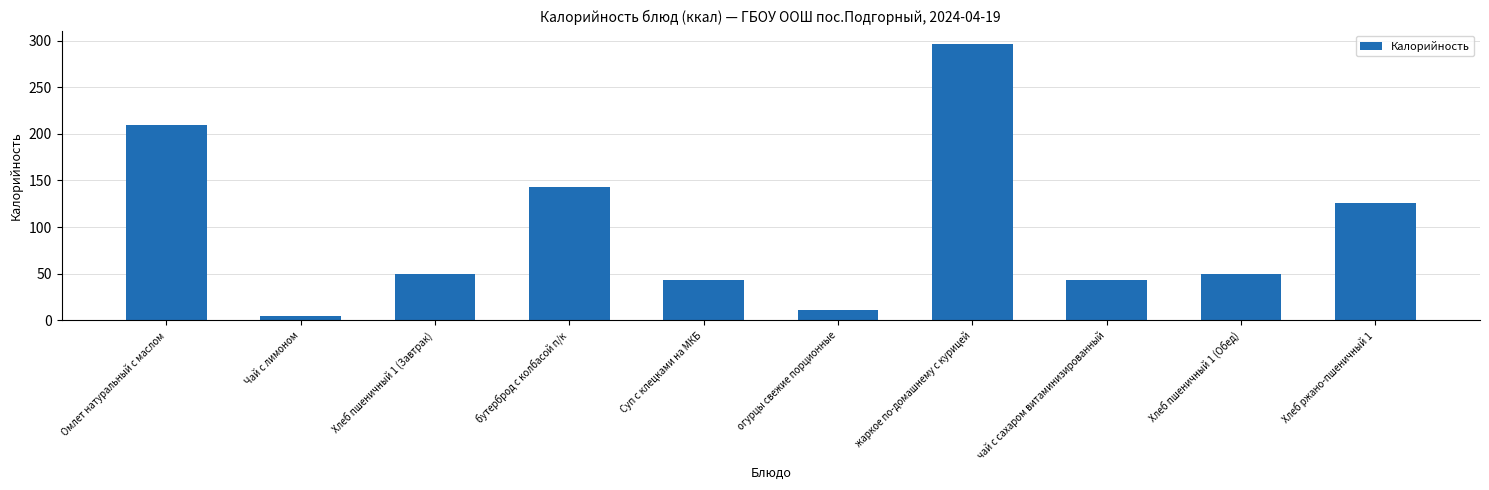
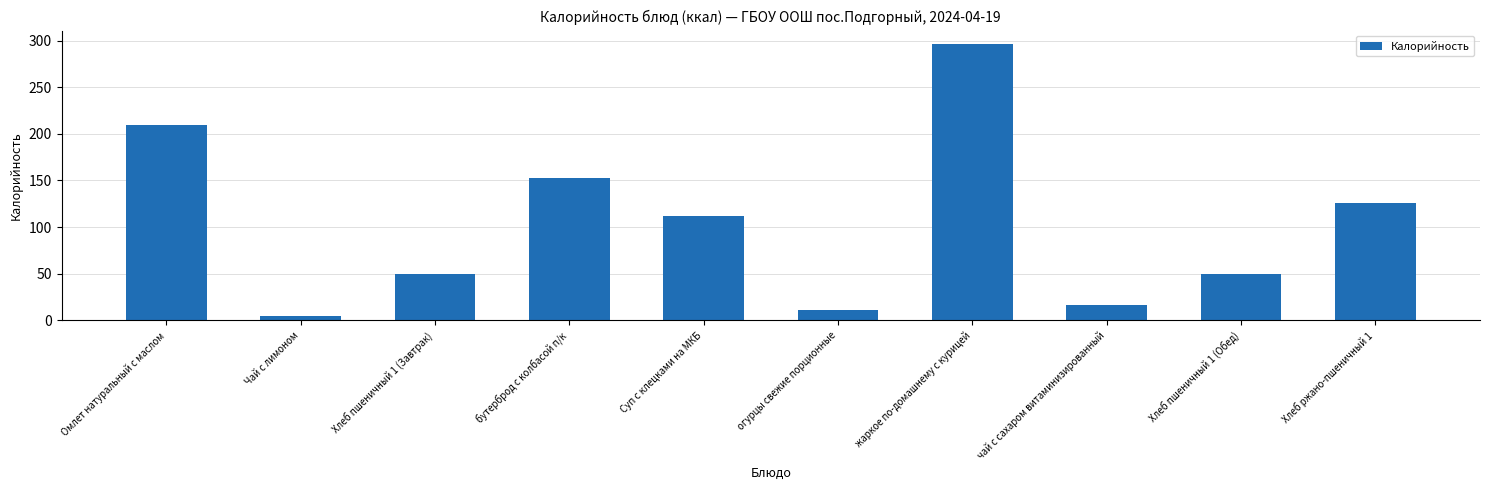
бутерброд с колбасой п/к: 140 -> 150
Суп с клецками на МКБ: 40 -> 110
чай с сахаром витаминизированный: 40 -> 20
